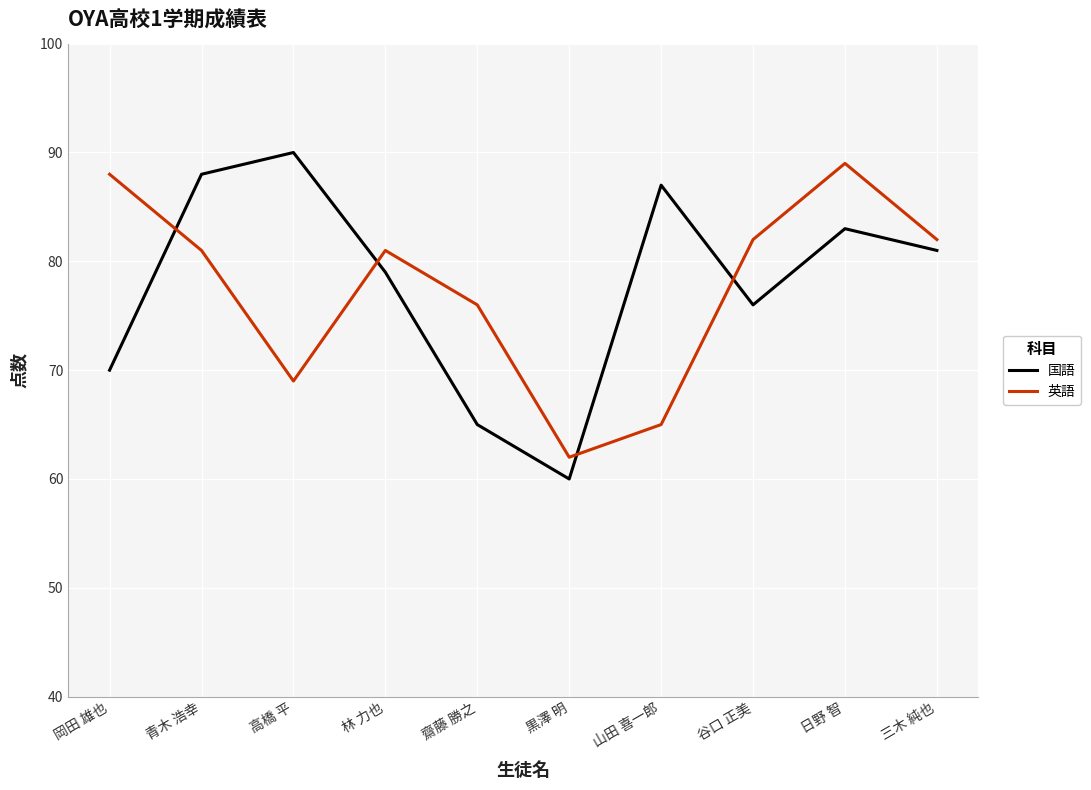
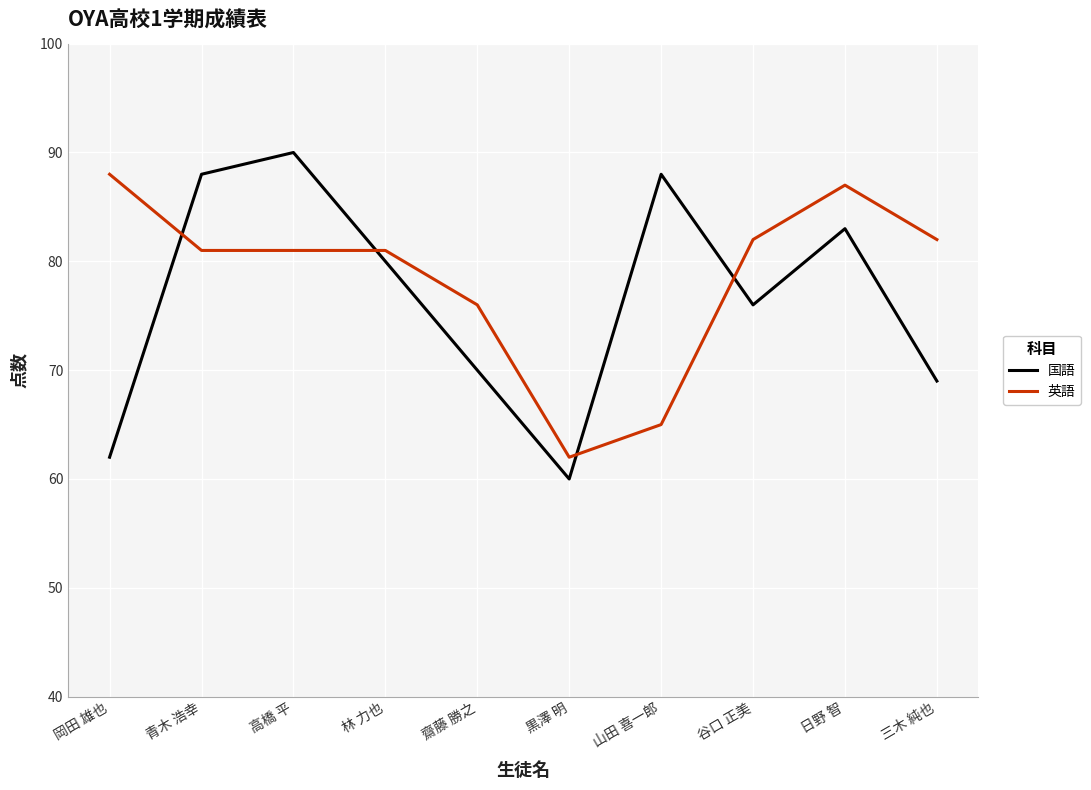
国語, 岡田 雄也: 70 -> 62
英語, 高橋 平: 69 -> 81
国語, 林 力也: 79 -> 80
国語, 齋藤 勝之: 65 -> 70
国語, 山田 喜一郎: 87 -> 88
英語, 日野 智: 89 -> 87
国語, 三木 純也: 81 -> 69
